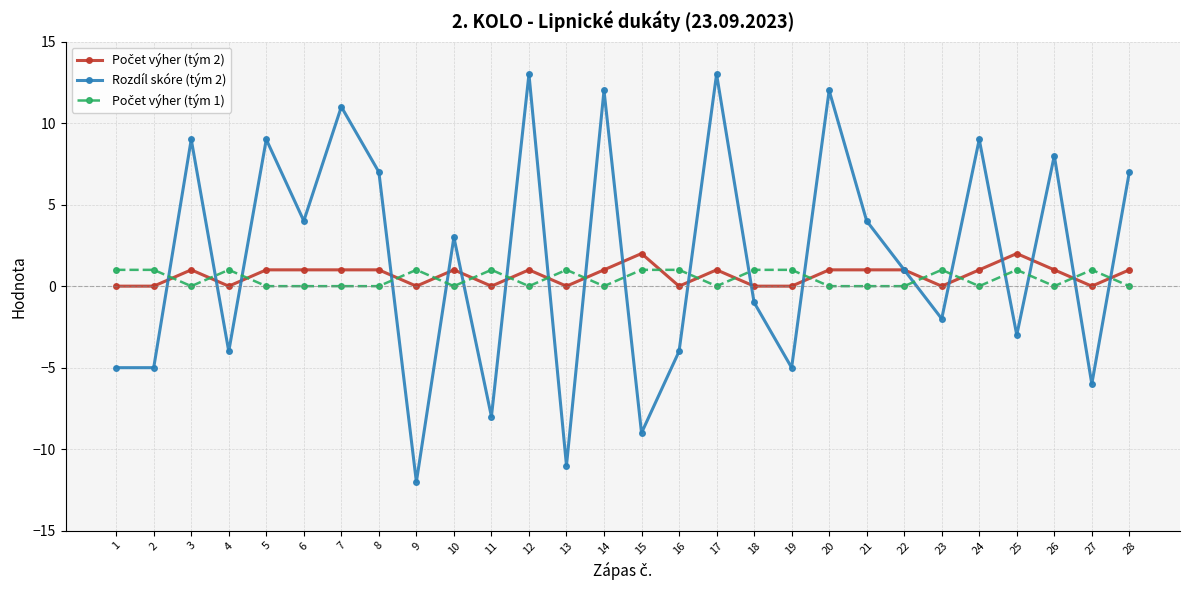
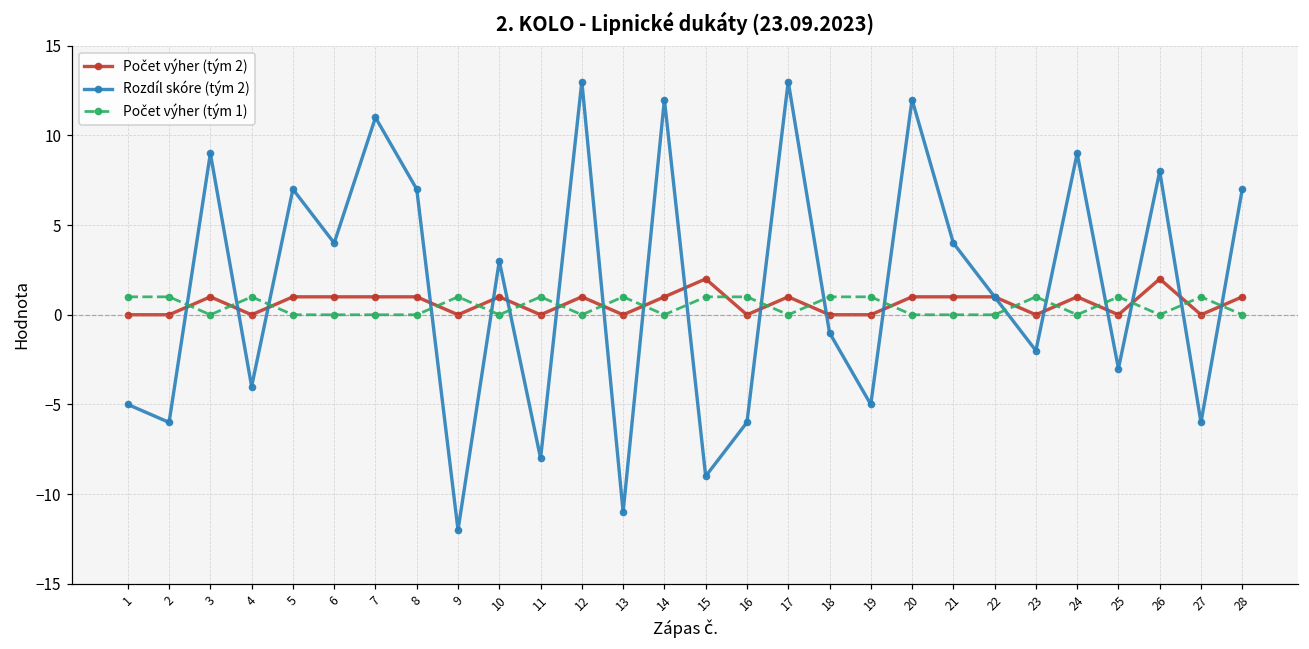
Rozdíl skóre (tým 2), 2: -5 -> -6
Rozdíl skóre (tým 2), 5: 9 -> 7
Rozdíl skóre (tým 2), 16: -4 -> -6
Počet výher (tým 2), 25: 2 -> 0
Počet výher (tým 2), 26: 1 -> 2
